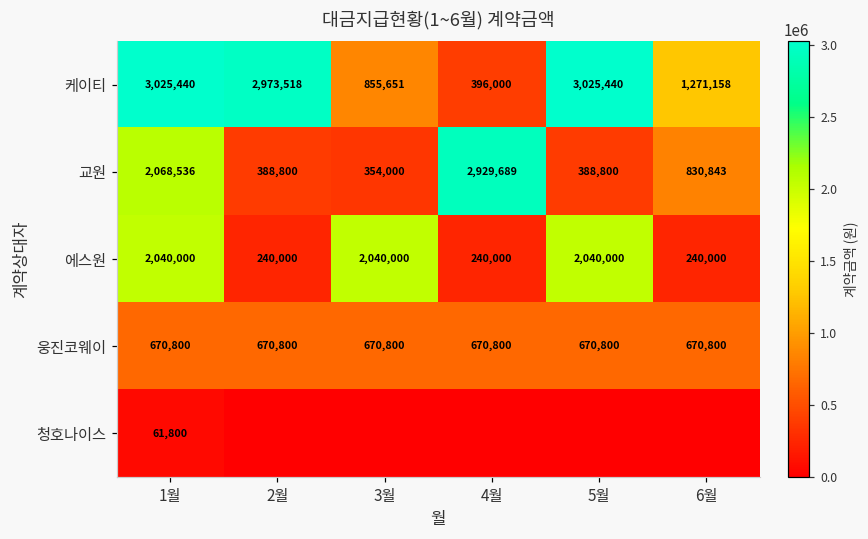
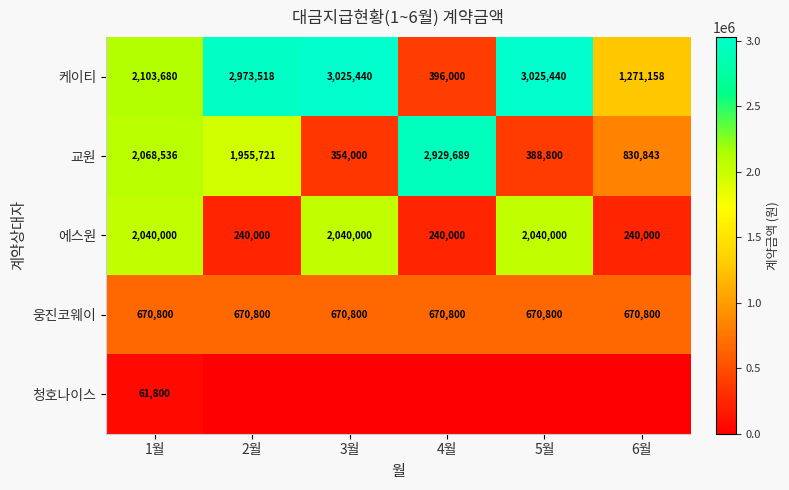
케이티, 1월: 3,025,440 -> 2,103,680
케이티, 3월: 855,651 -> 3,025,440
교원, 2월: 388,800 -> 1,955,721
